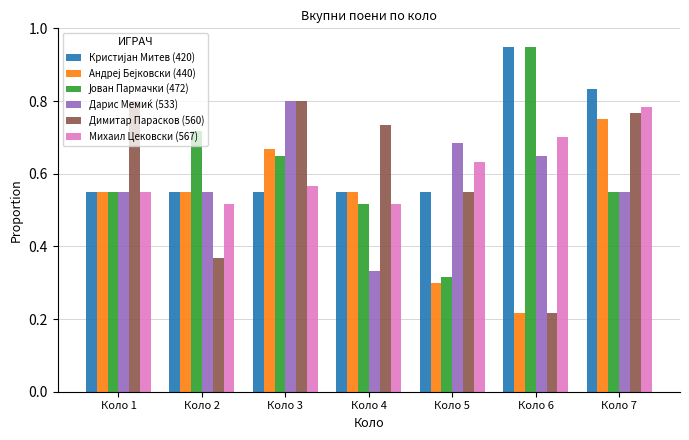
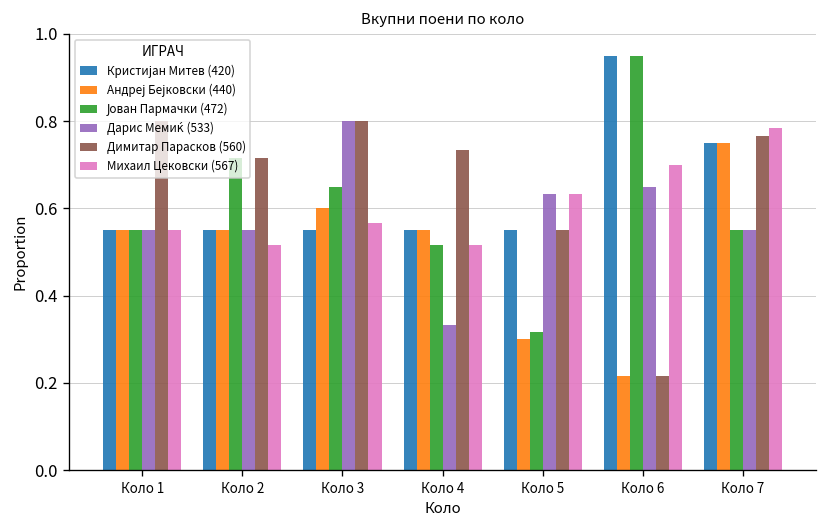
Димитар Парасков (560), Коло 2: 0.37 -> 0.72
Андреј Бејковски (440), Коло 3: 0.67 -> 0.60
Дарис Мемиќ (533), Коло 5: 0.68 -> 0.63
Кристијан Митев (420), Коло 7: 0.83 -> 0.75
